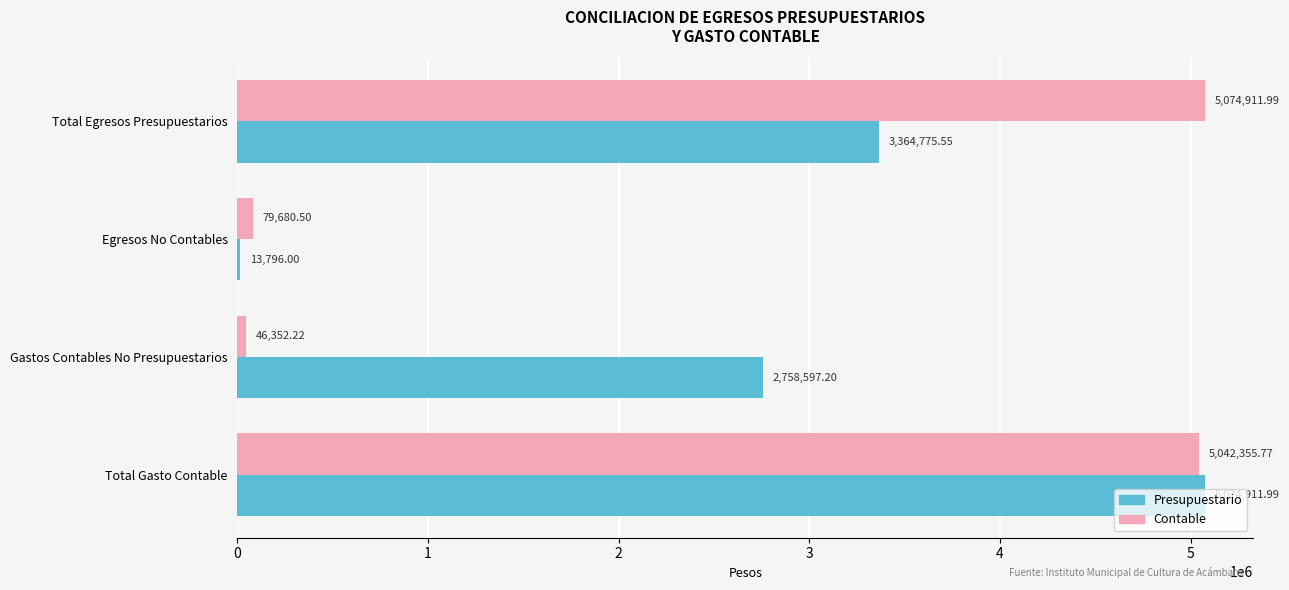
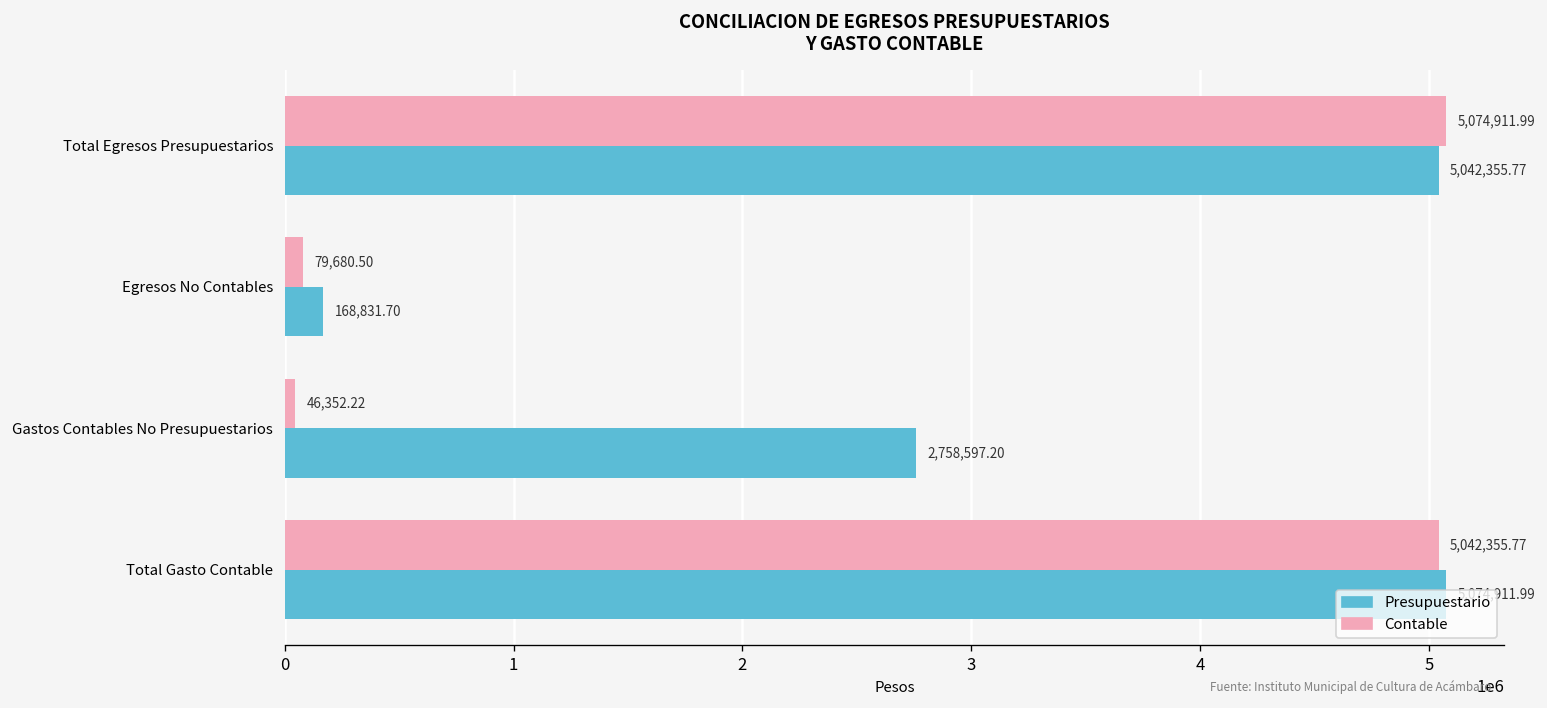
Presupuestario, Total Egresos Presupuestarios: 3,364,775.55 -> 5,042,355.77
Presupuestario, Egresos No Contables: 13,796.00 -> 168,831.70
